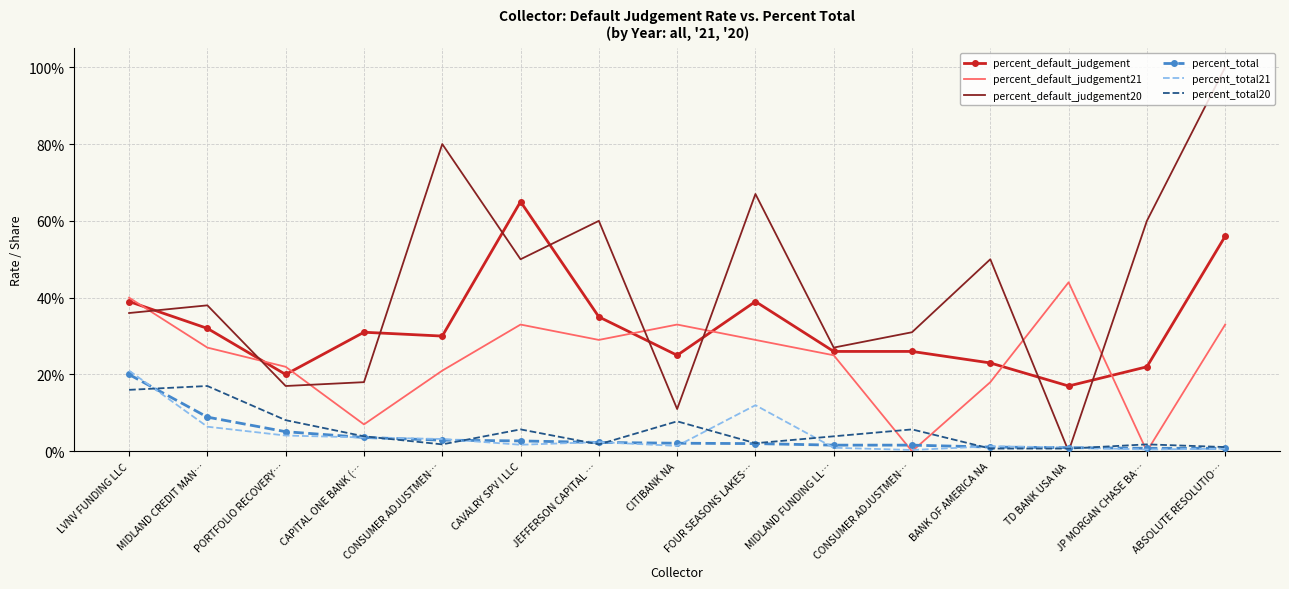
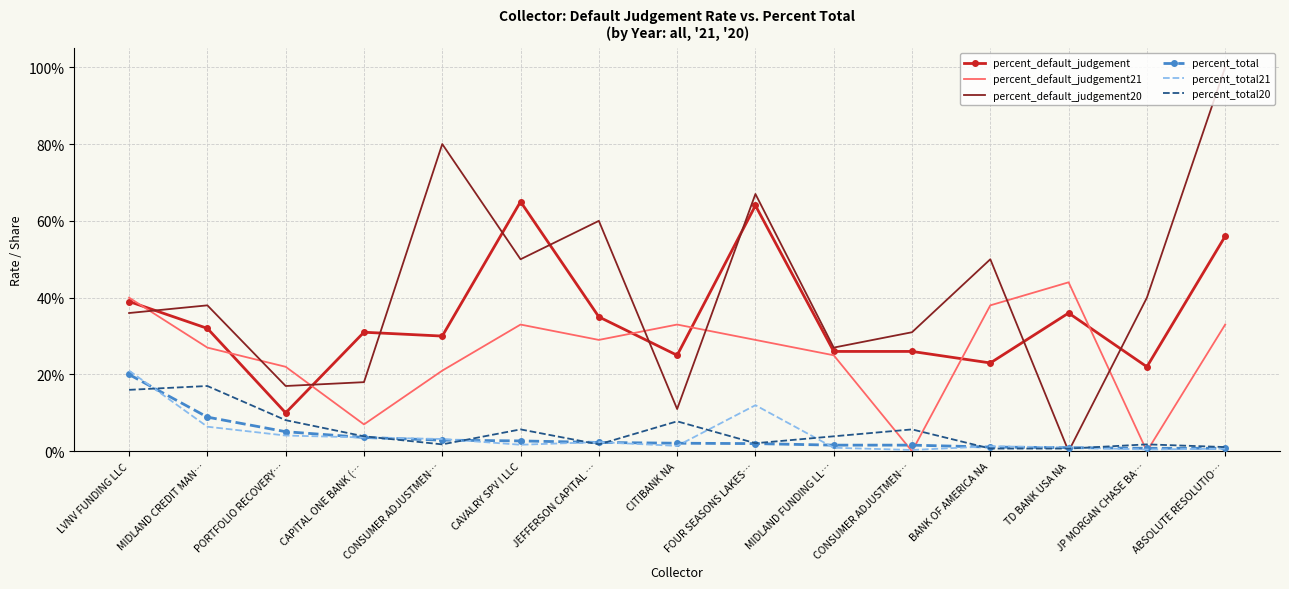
percent_default_judgement, PORTFOLIO RECOVERY…: 20% -> 10%
percent_default_judgement, FOUR SEASONS LAKES…: 39% -> 64%
percent_default_judgement21, BANK OF AMERICA NA: 18% -> 38%
percent_default_judgement, TD BANK USA NA: 17% -> 36%
percent_default_judgement20, JP MORGAN CHASE BA…: 60% -> 40%
